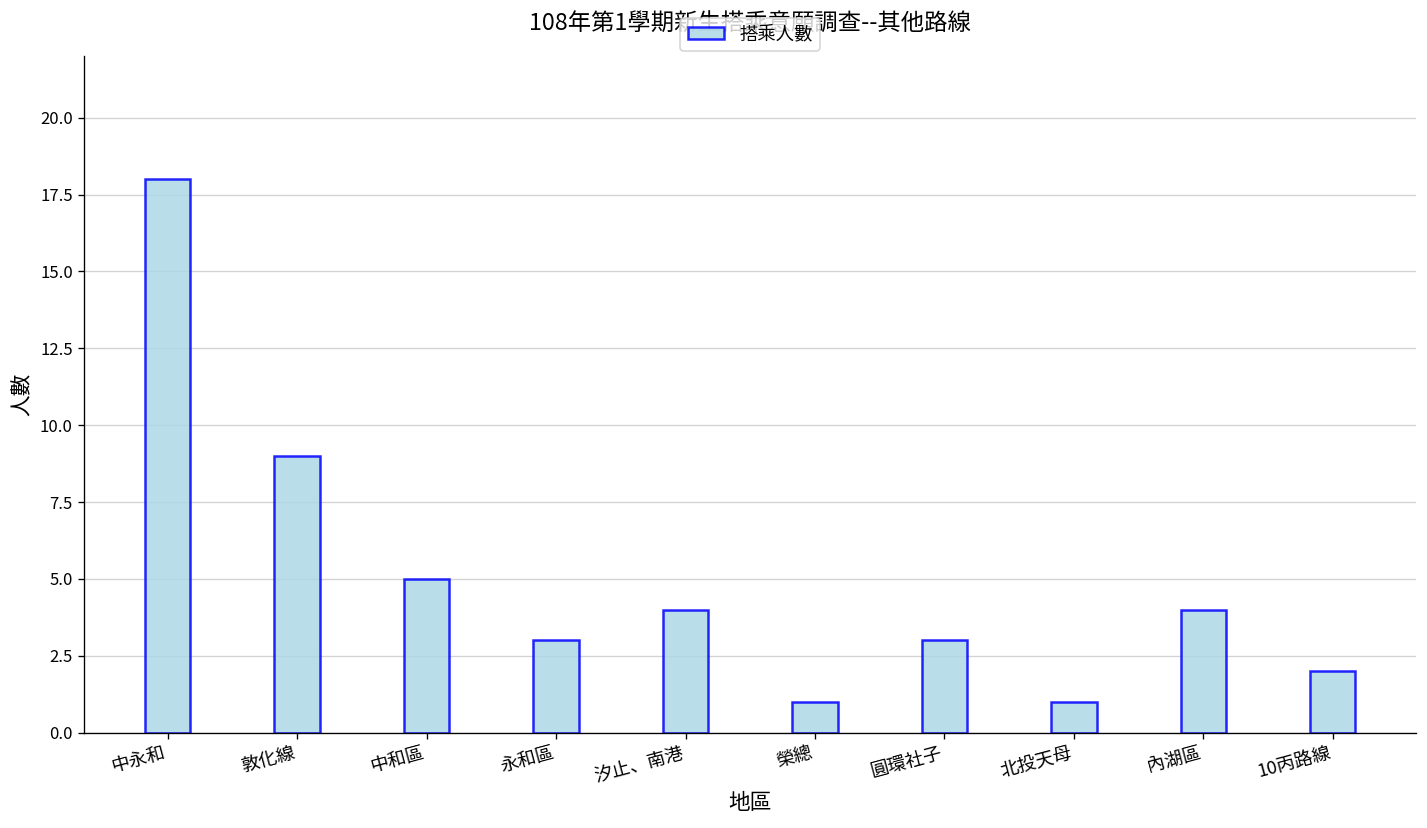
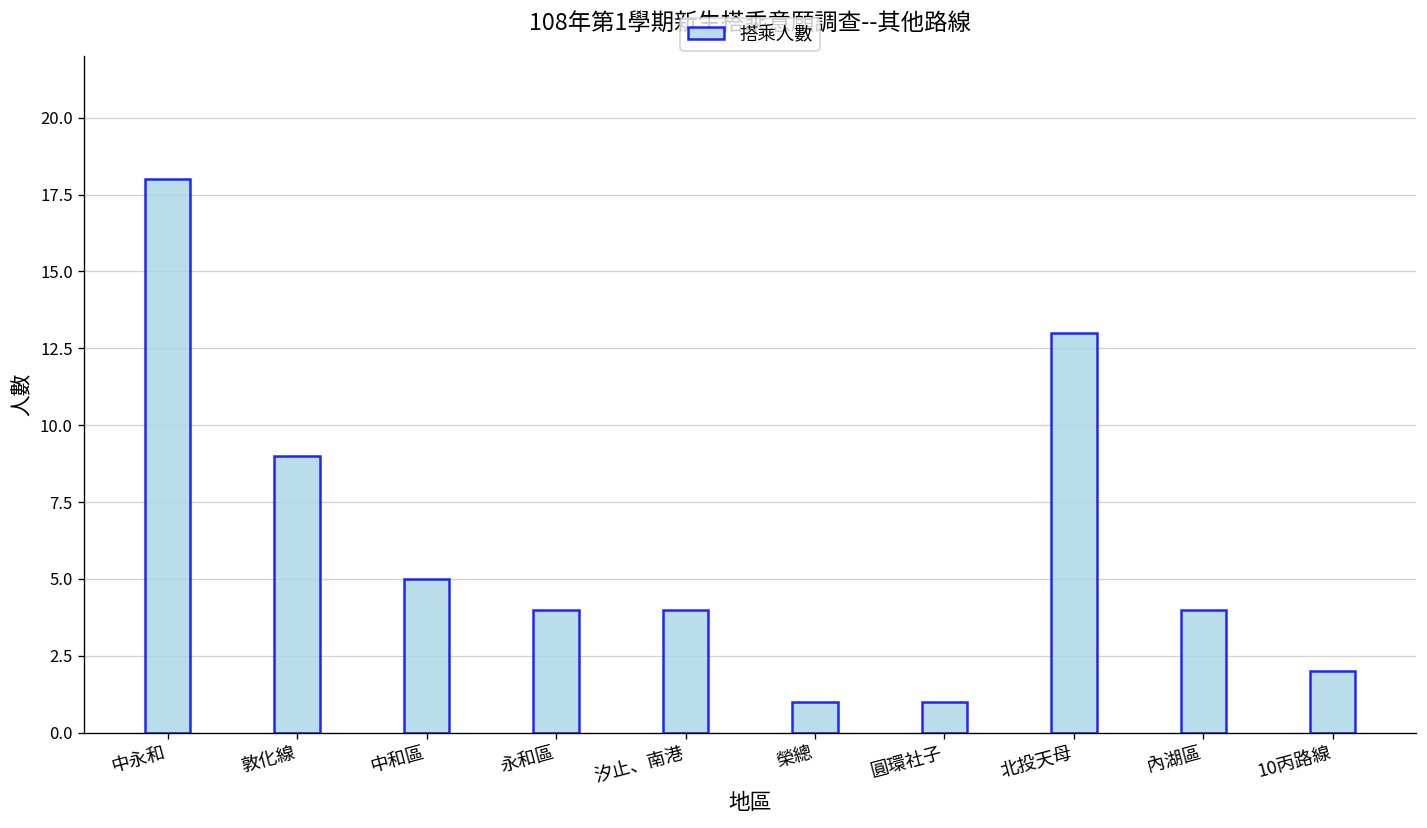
永和區: 3 -> 4
圓環社子: 3 -> 1
北投天母: 1 -> 13
